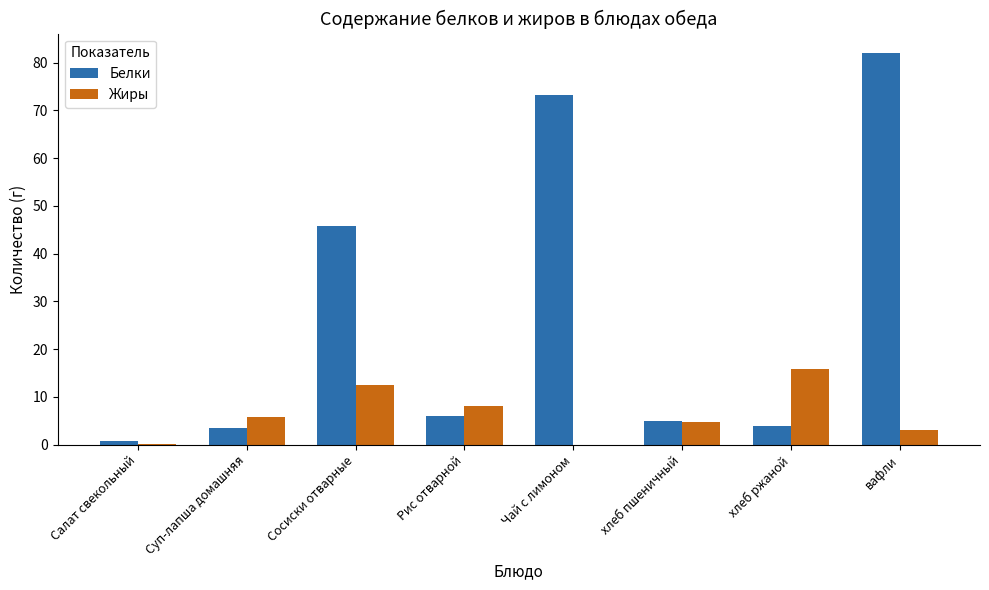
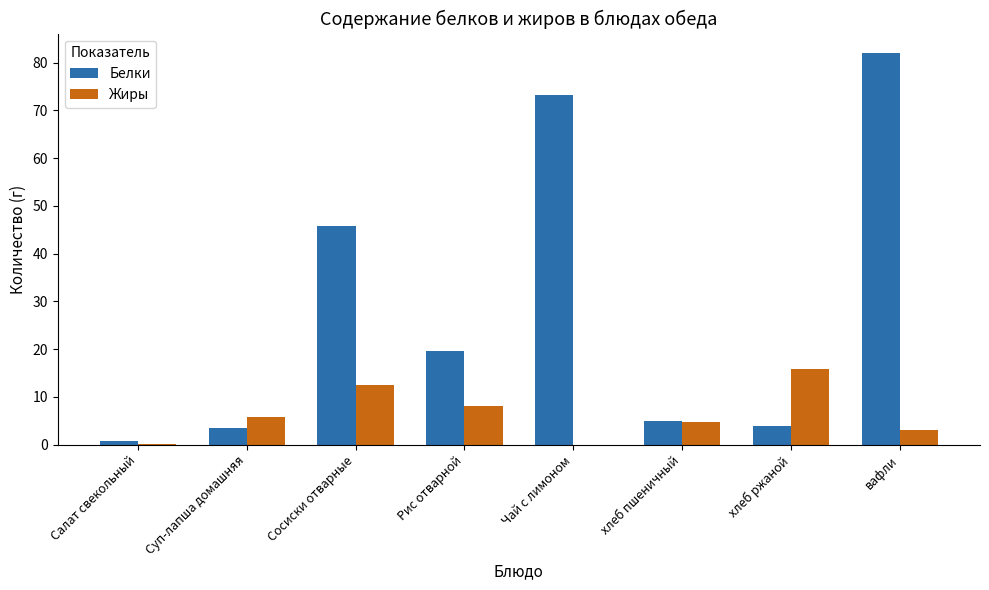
Белки, Рис отварной: 6 -> 20
